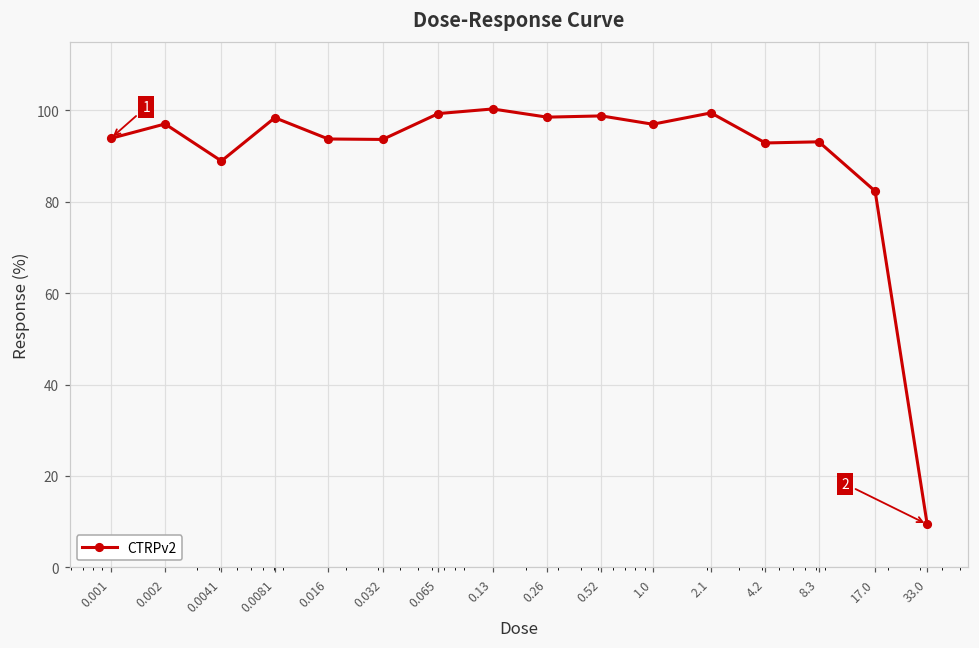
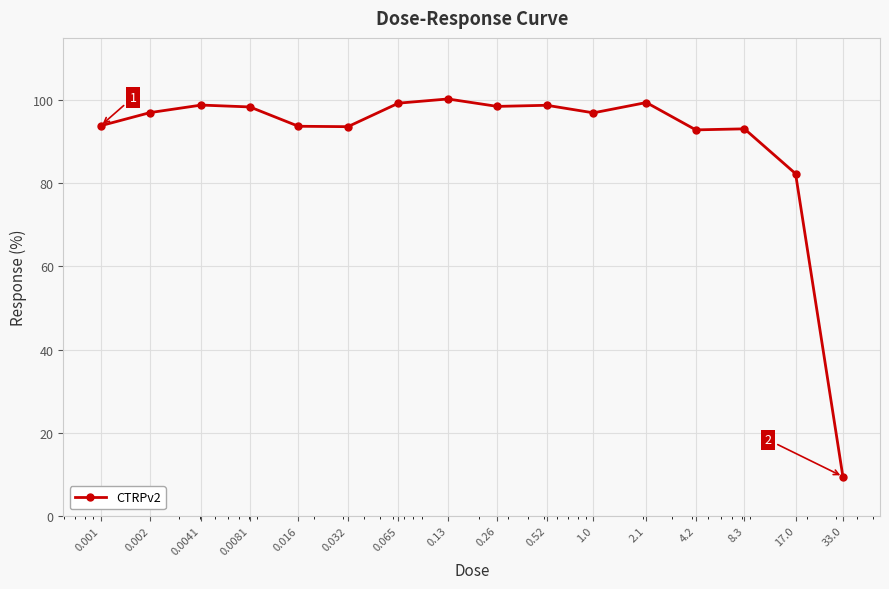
0.0041: 89 -> 99
